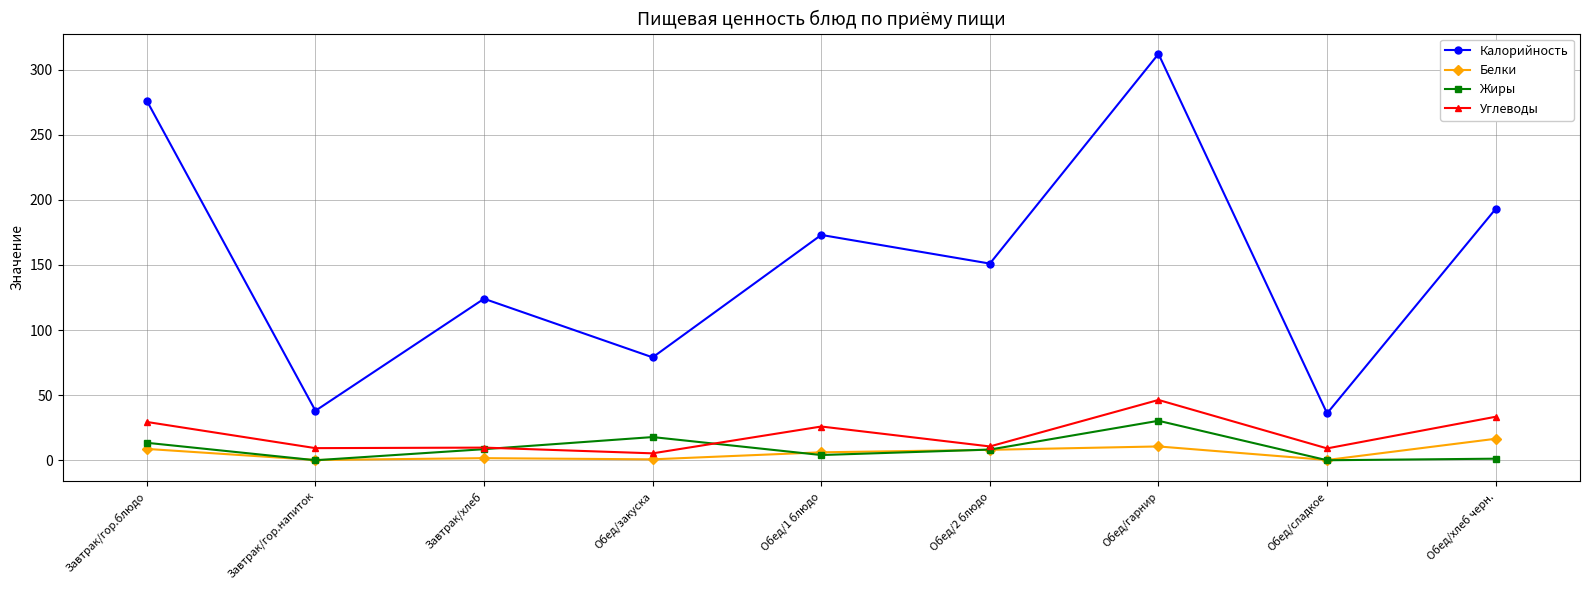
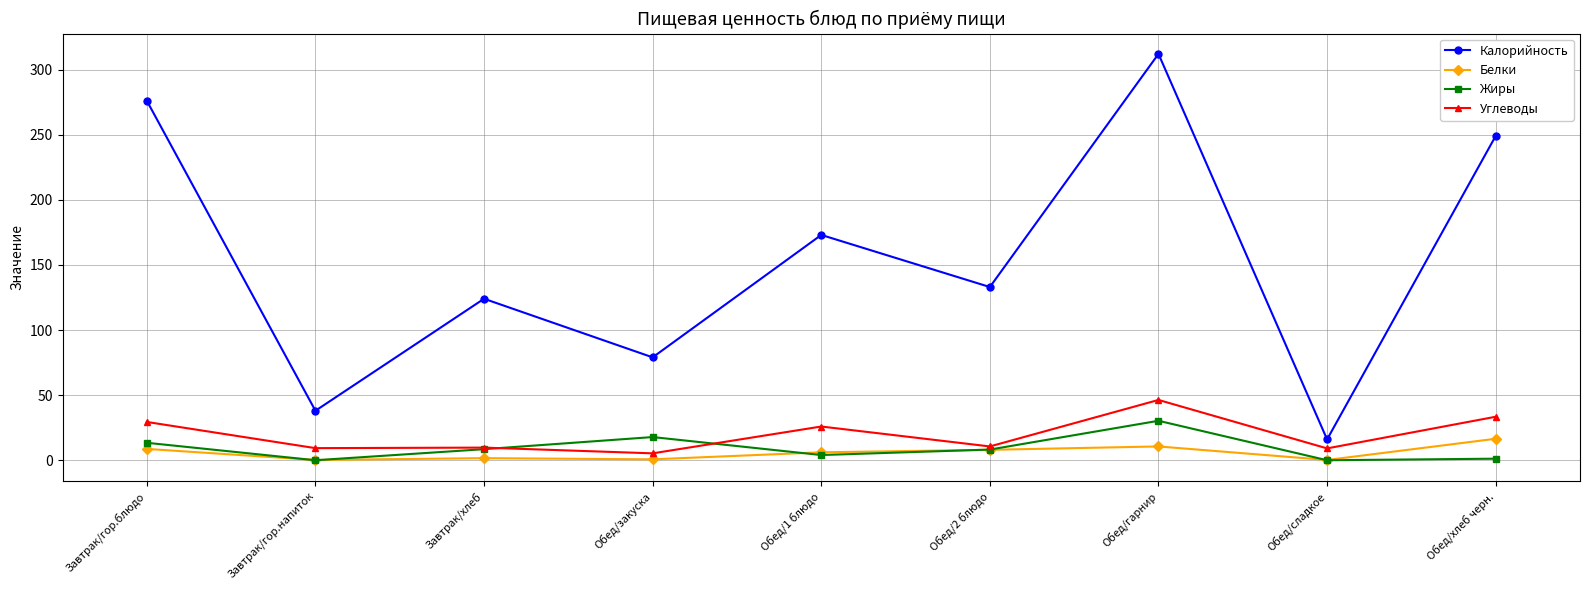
Калорийность, Обед/2 блюдо: 151 -> 133
Калорийность, Обед/сладкое: 36 -> 16
Калорийность, Обед/хлеб черн.: 193 -> 249
